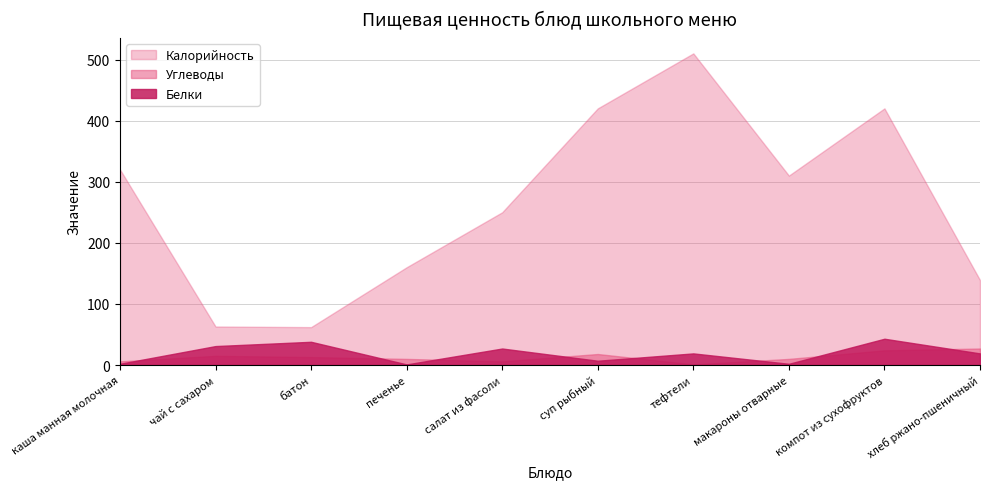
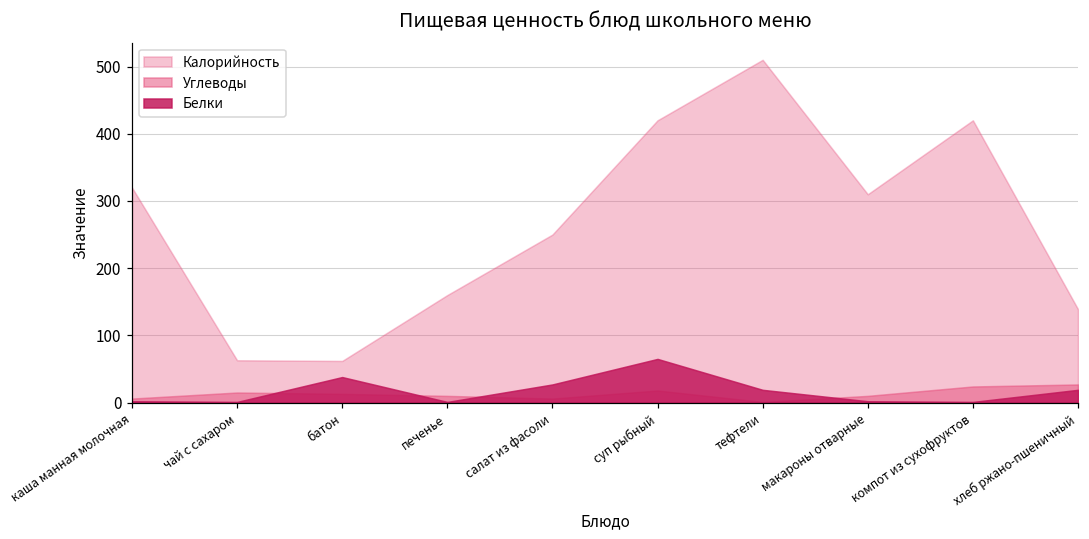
Белки, чай с сахаром: 30 -> 0
Белки, суп рыбный: 10 -> 70
Белки, компот из сухофруктов: 40 -> 0
